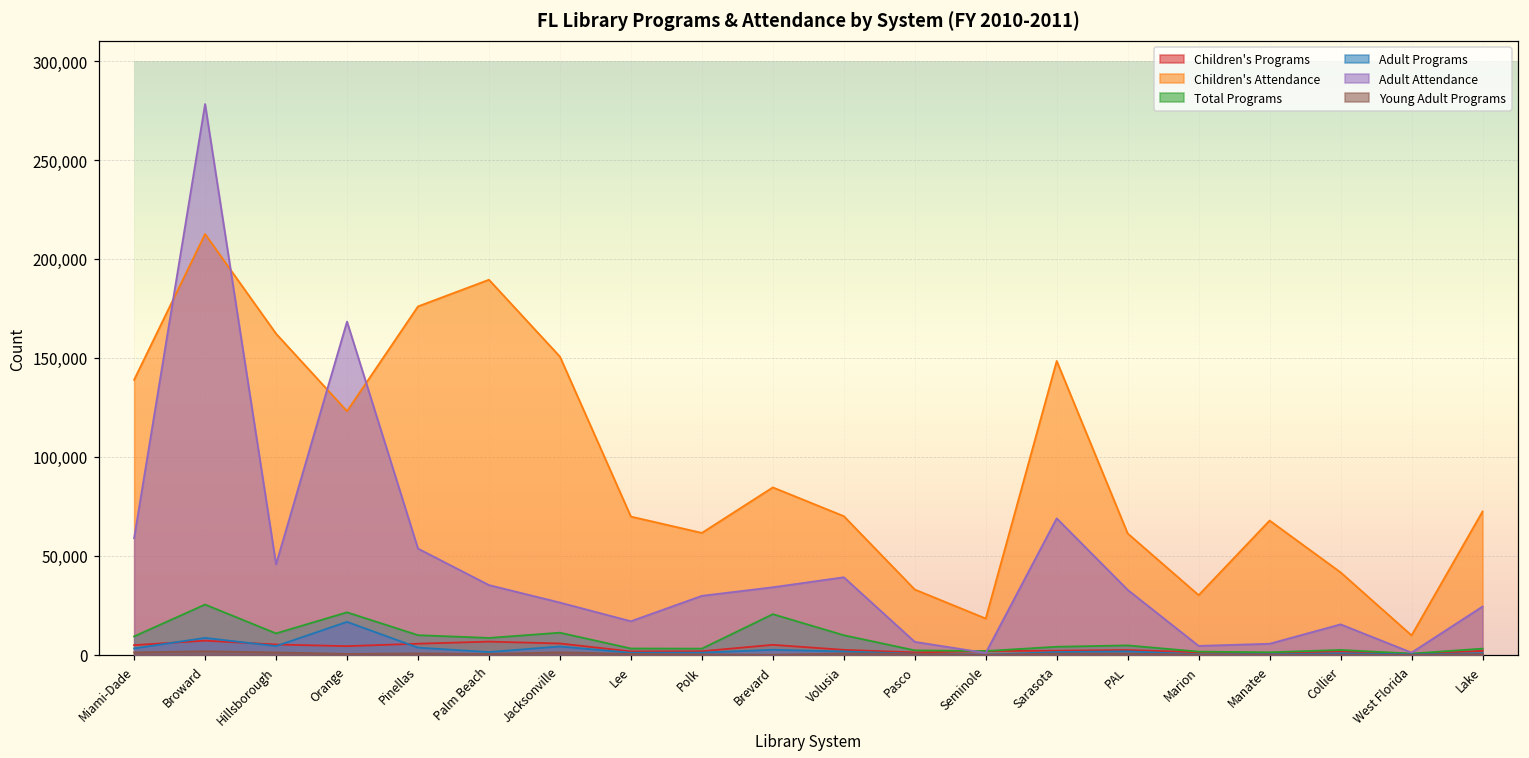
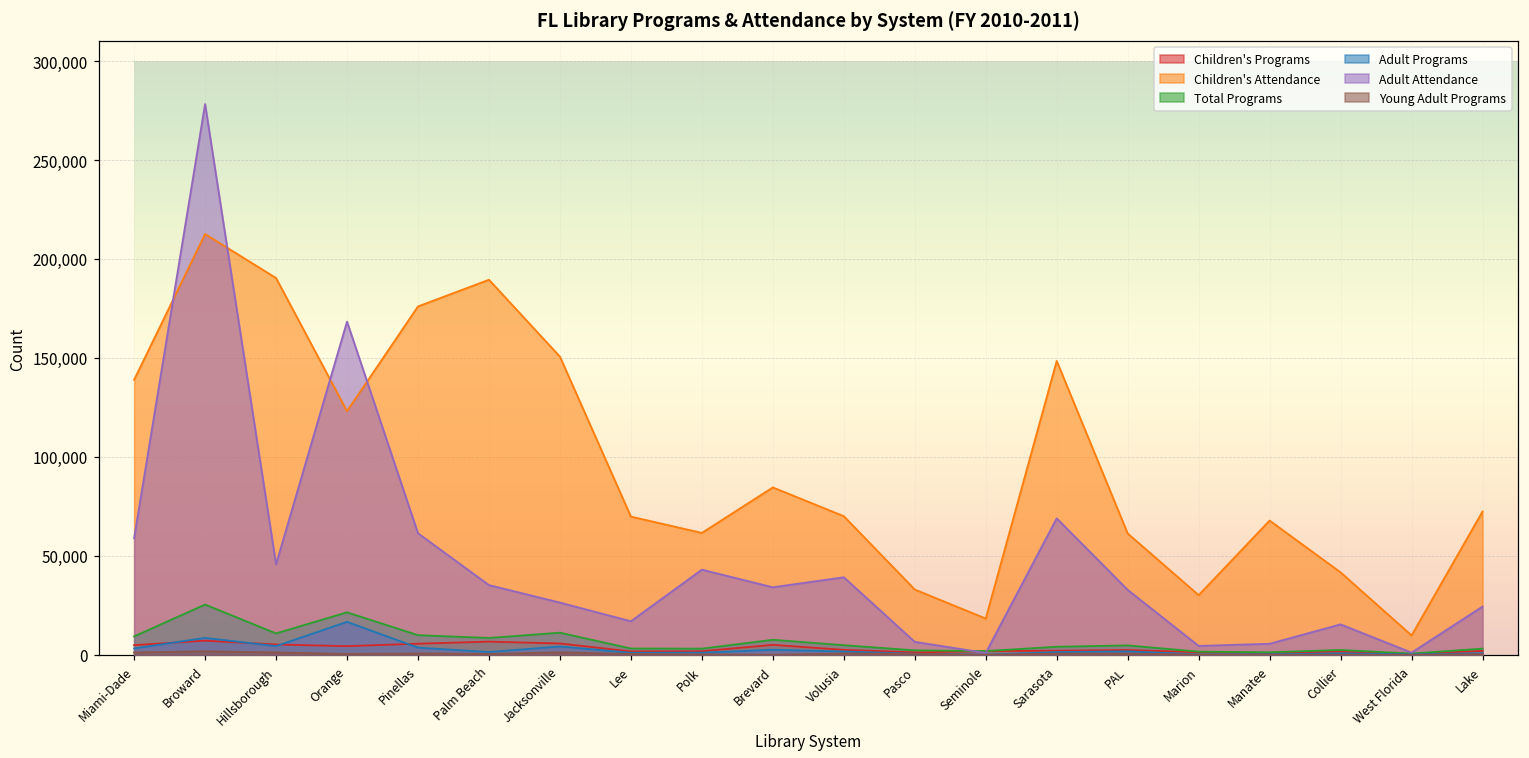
Children's Attendance, Hillsborough: 162,000 -> 190,000
Adult Attendance, Pinellas: 54,000 -> 61,000
Adult Attendance, Polk: 30,000 -> 43,000
Total Programs, Brevard: 21,000 -> 8,000
Total Programs, Volusia: 10,000 -> 5,000
